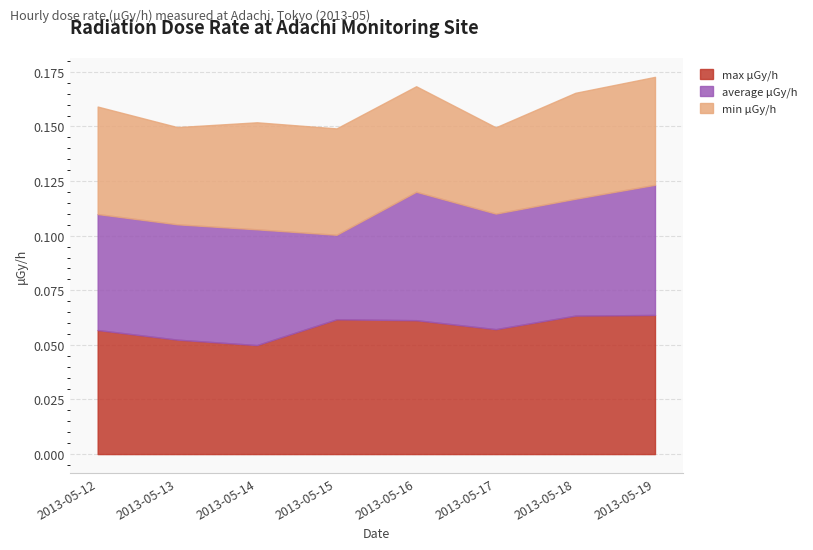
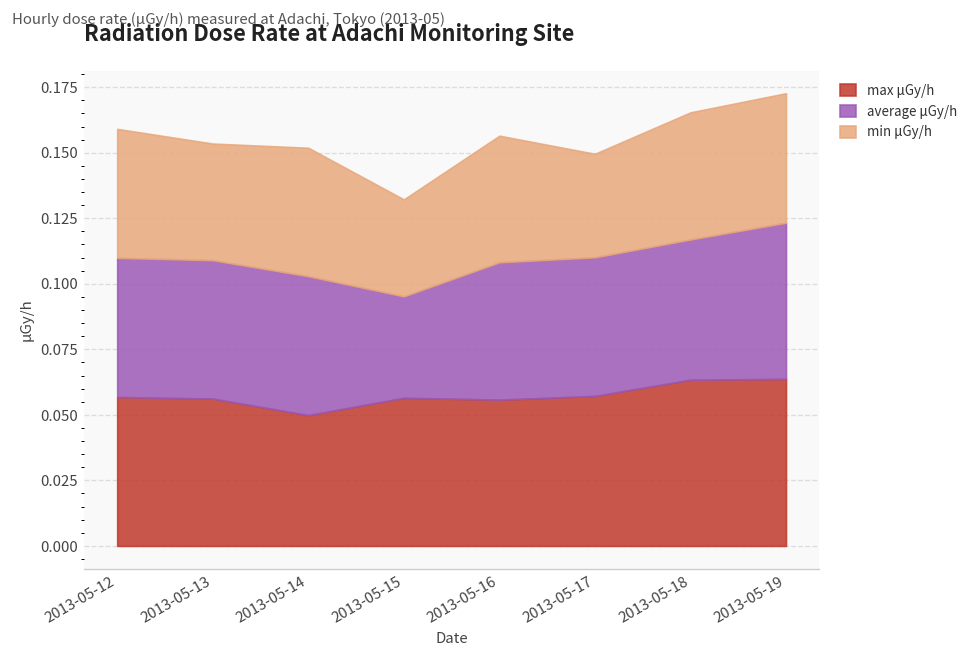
max μGy/h, 2013-05-13: 0.052 -> 0.056
max μGy/h, 2013-05-15: 0.062 -> 0.057
min μGy/h, 2013-05-15: 0.049 -> 0.037
max μGy/h, 2013-05-16: 0.061 -> 0.056
average μGy/h, 2013-05-16: 0.059 -> 0.052
